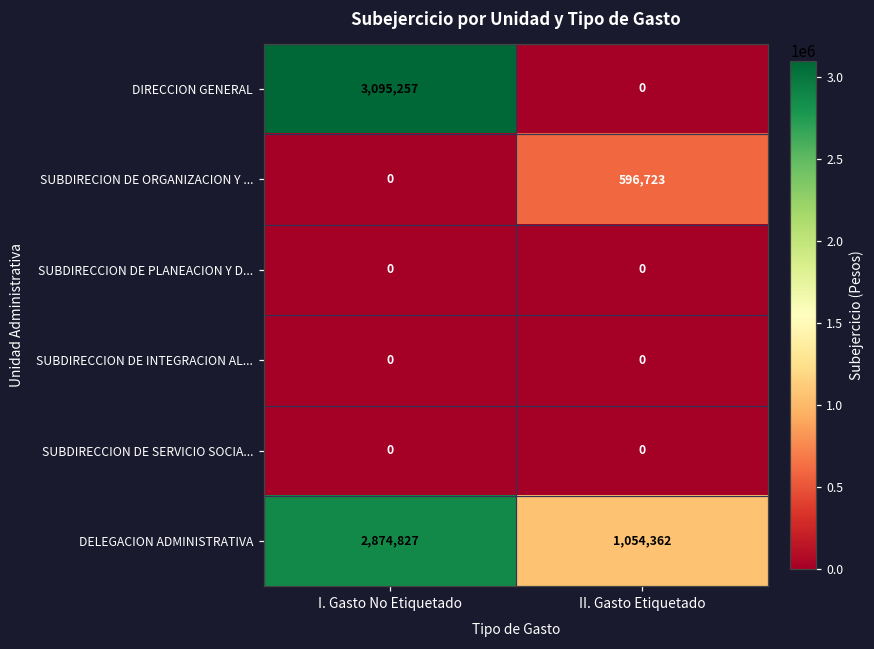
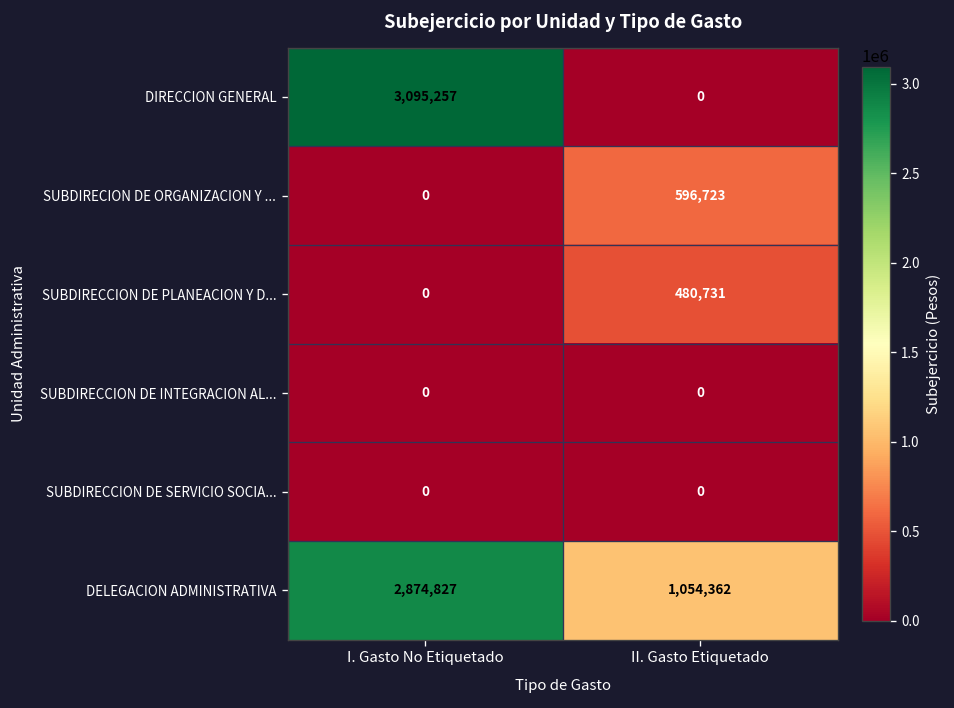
SUBDIRECCION DE PLANEACION Y D..., II. Gasto Etiquetado: 0 -> 480,731
